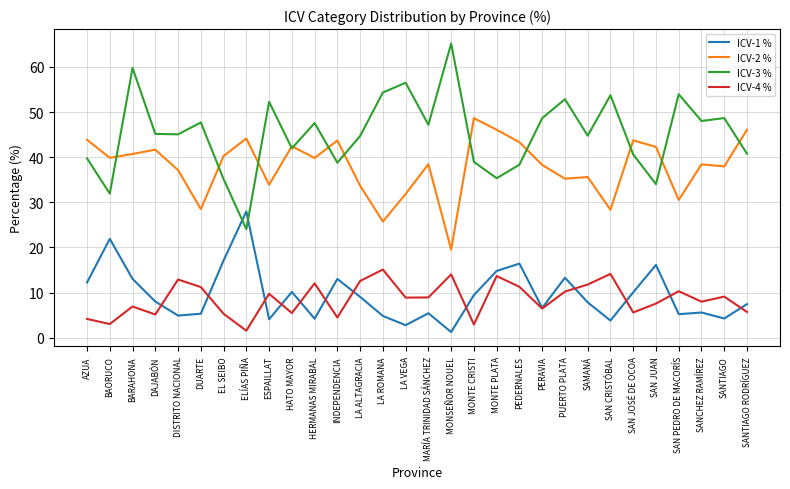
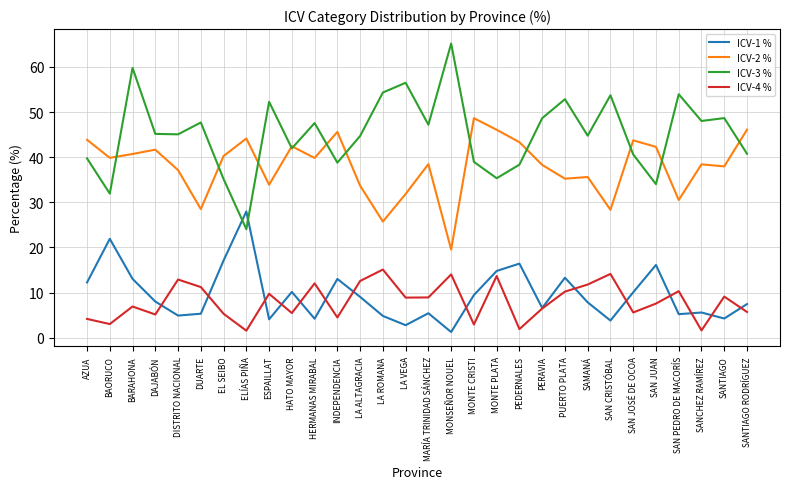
ICV-2 %, INDEPENDENCIA: 44 -> 46
ICV-4 %, PEDERNALES: 11 -> 2
ICV-4 %, SANCHEZ RAMÍREZ: 8 -> 2
